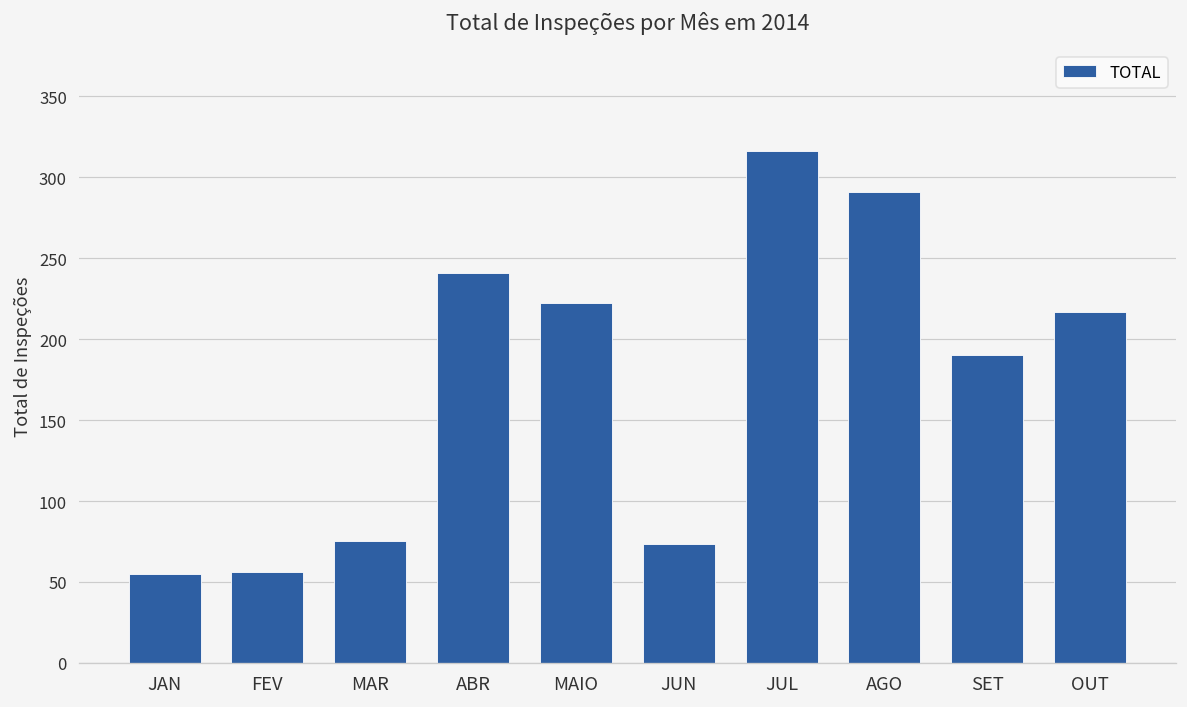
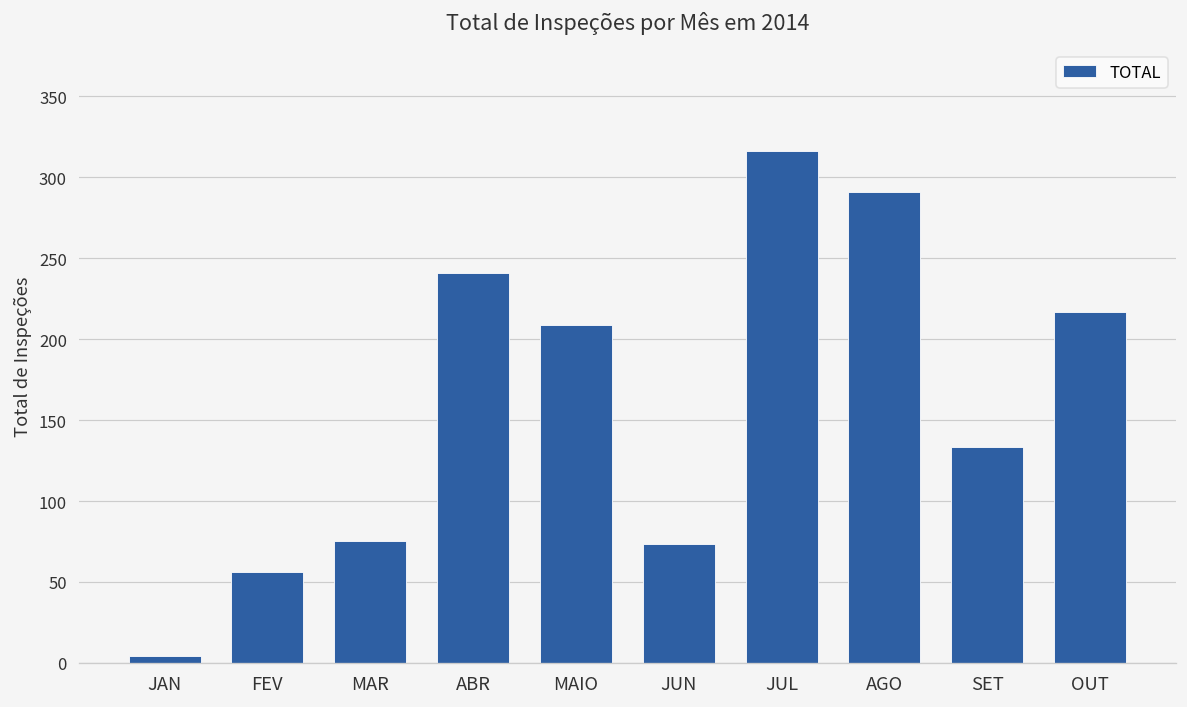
JAN: 55 -> 5
MAIO: 223 -> 209
SET: 191 -> 133
